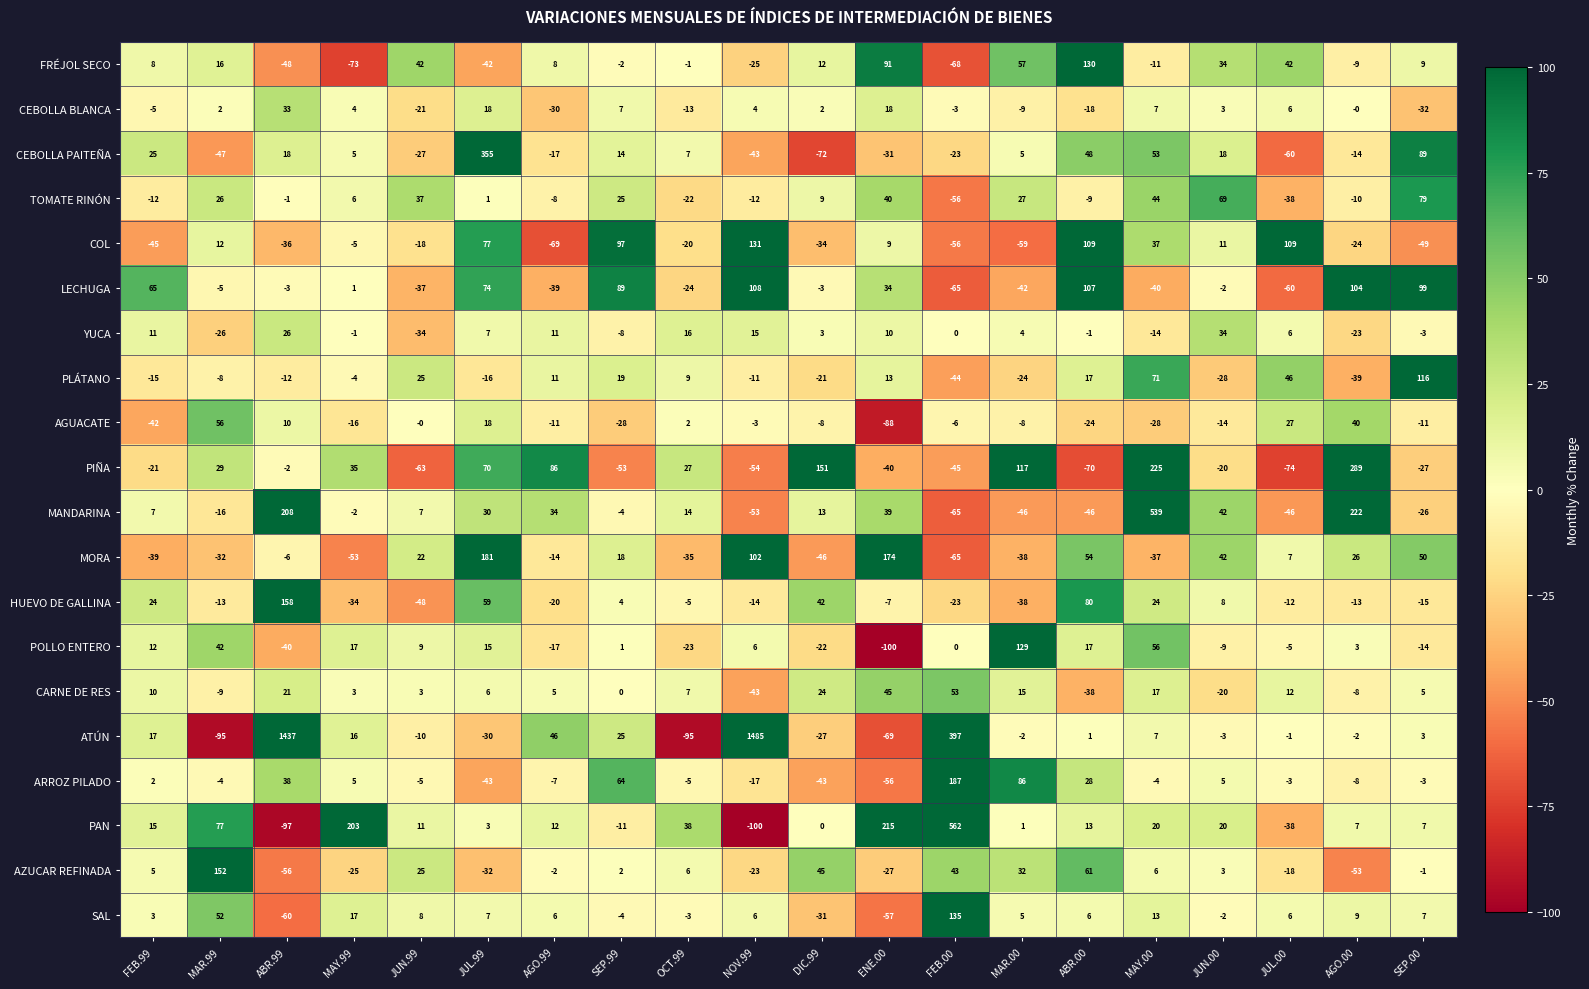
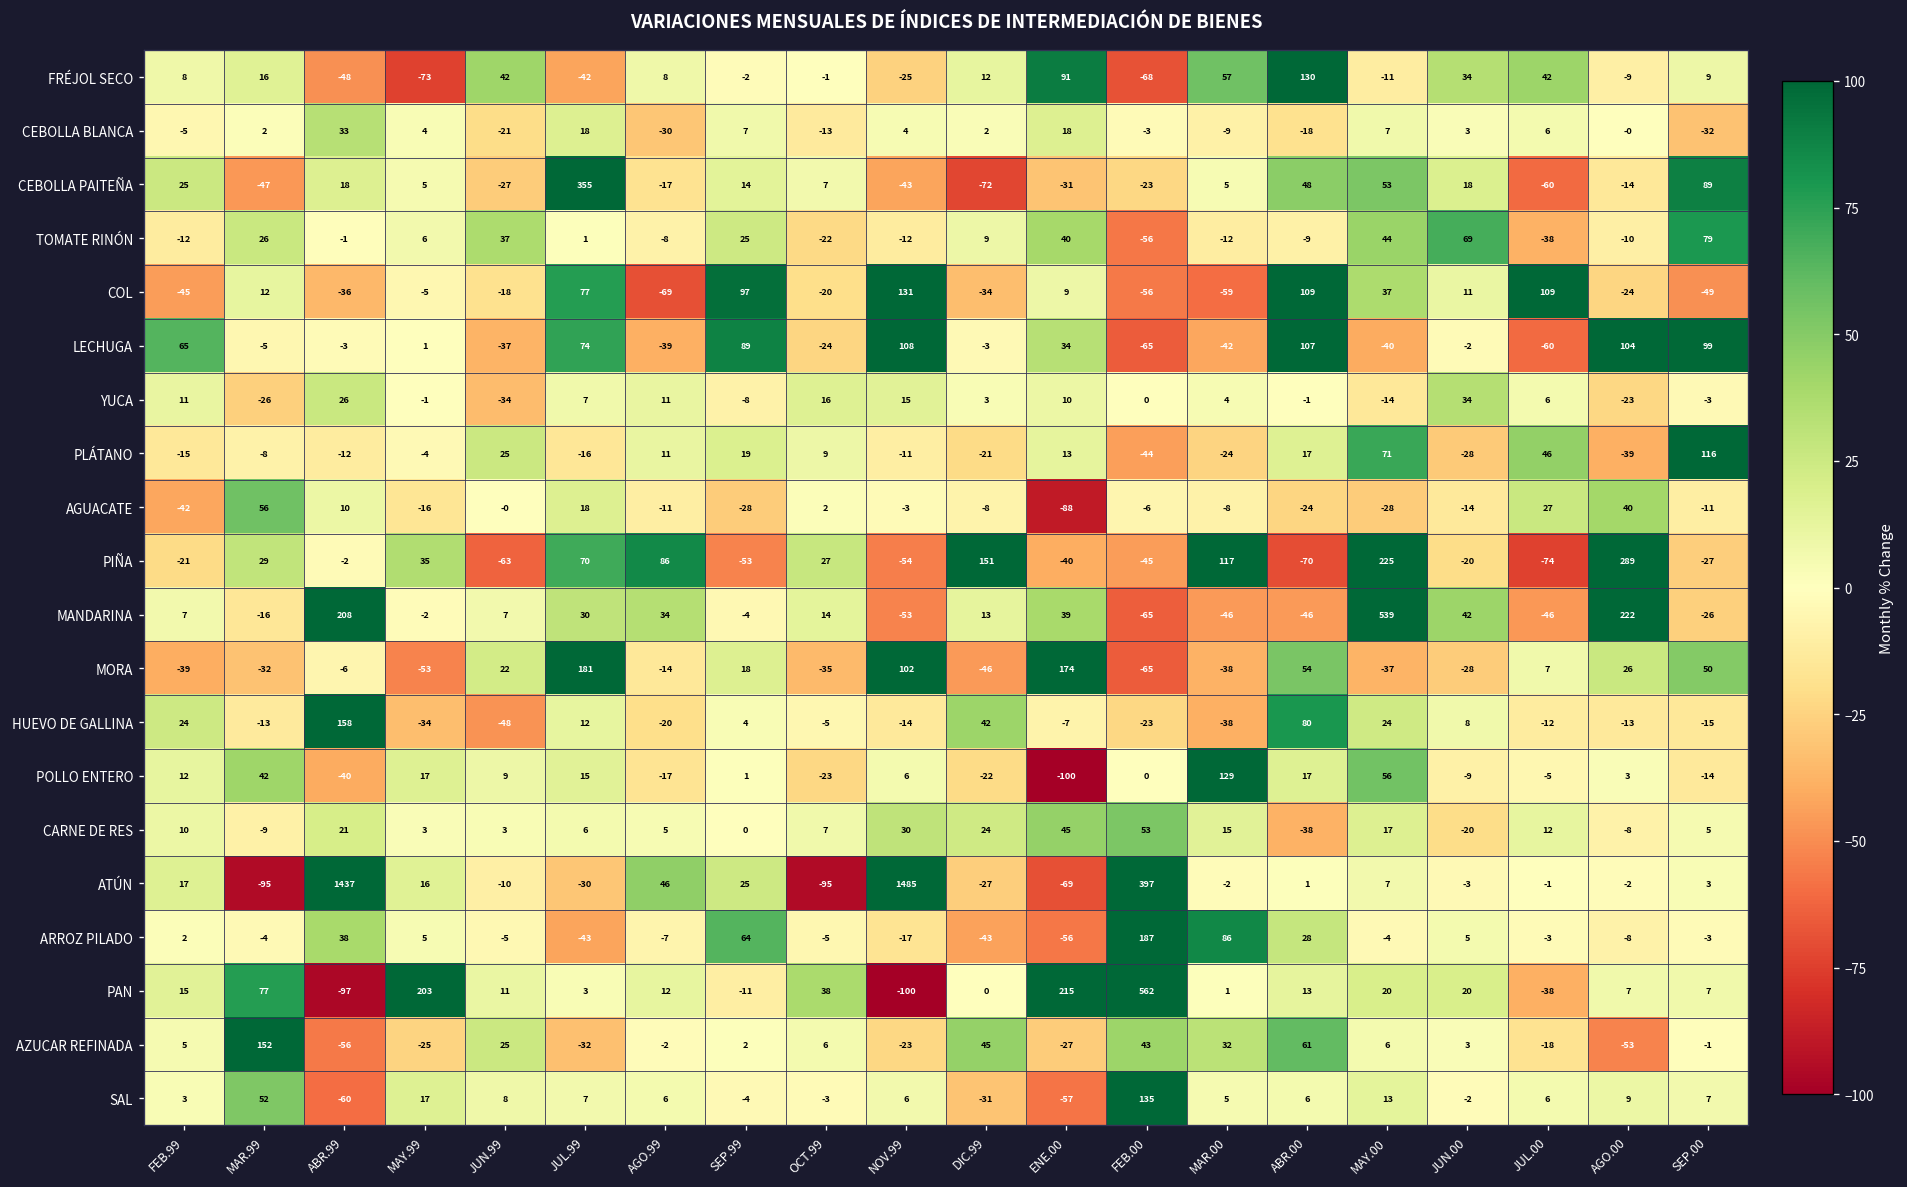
TOMATE RINÓN, MAR.00: 27 -> -12
MORA, JUN.00: 42 -> -28
HUEVO DE GALLINA, JUL.99: 59 -> 12
CARNE DE RES, NOV.99: -43 -> 30
